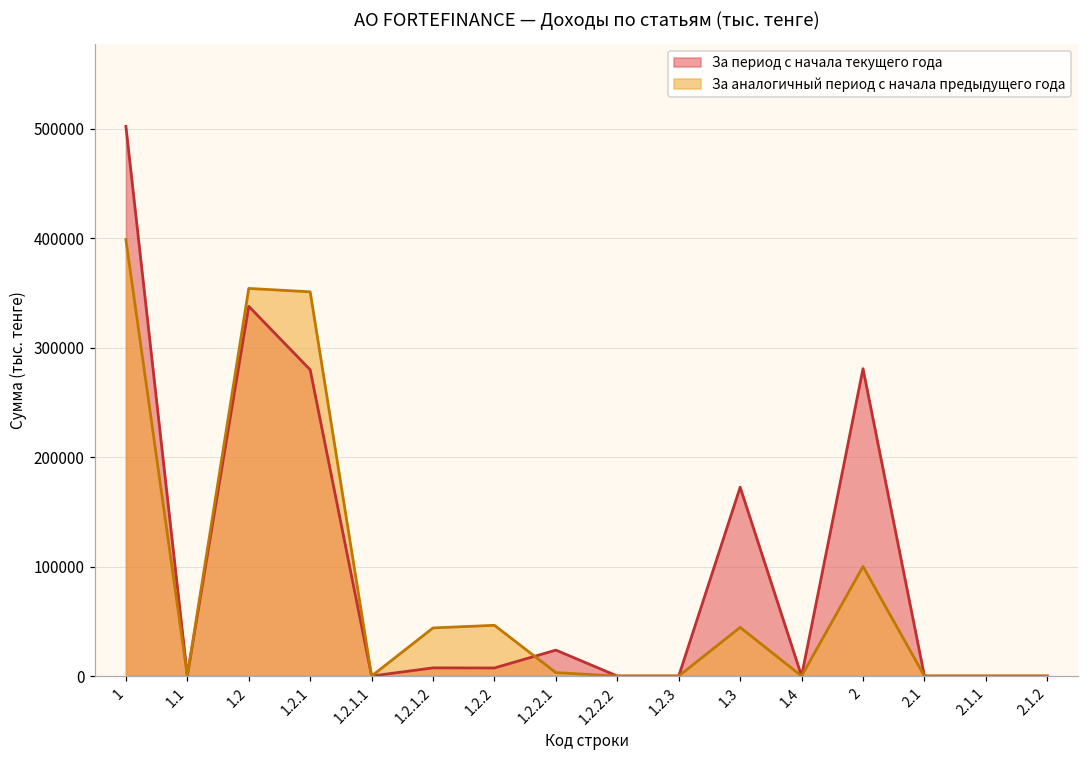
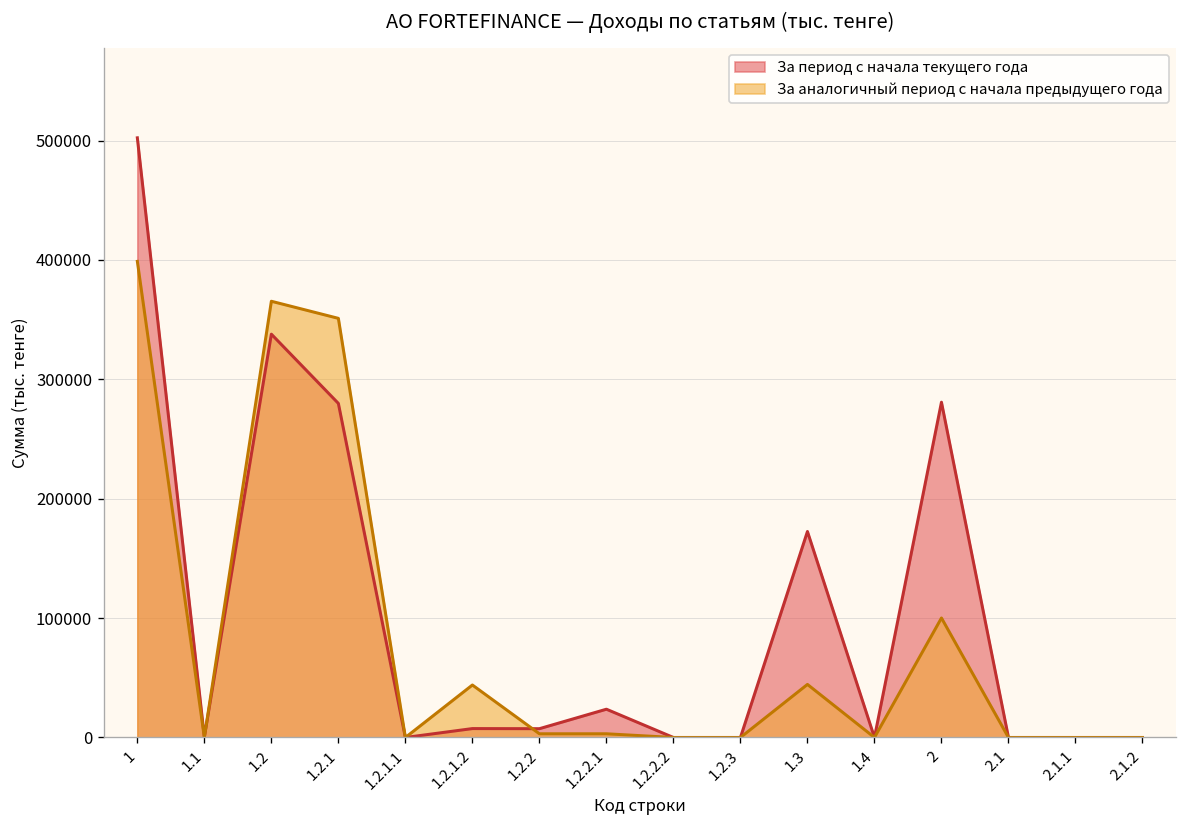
За аналогичный период с начала предыдущего года, 1.2: 350000 -> 370000
За аналогичный период с начала предыдущего года, 1.2.2: 50000 -> 0
